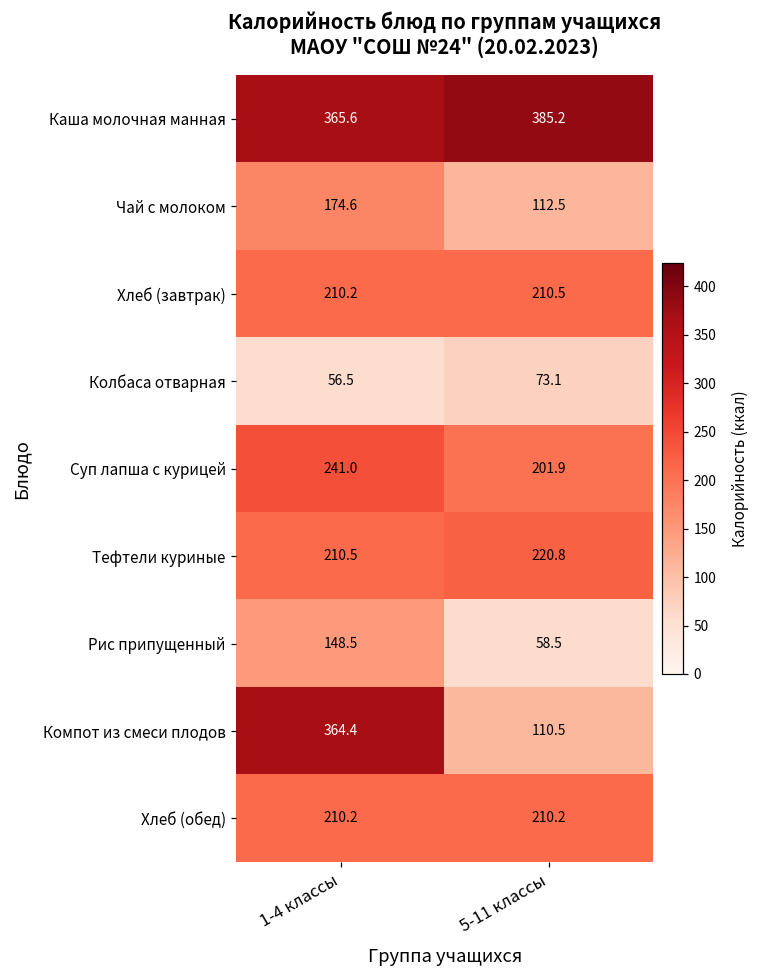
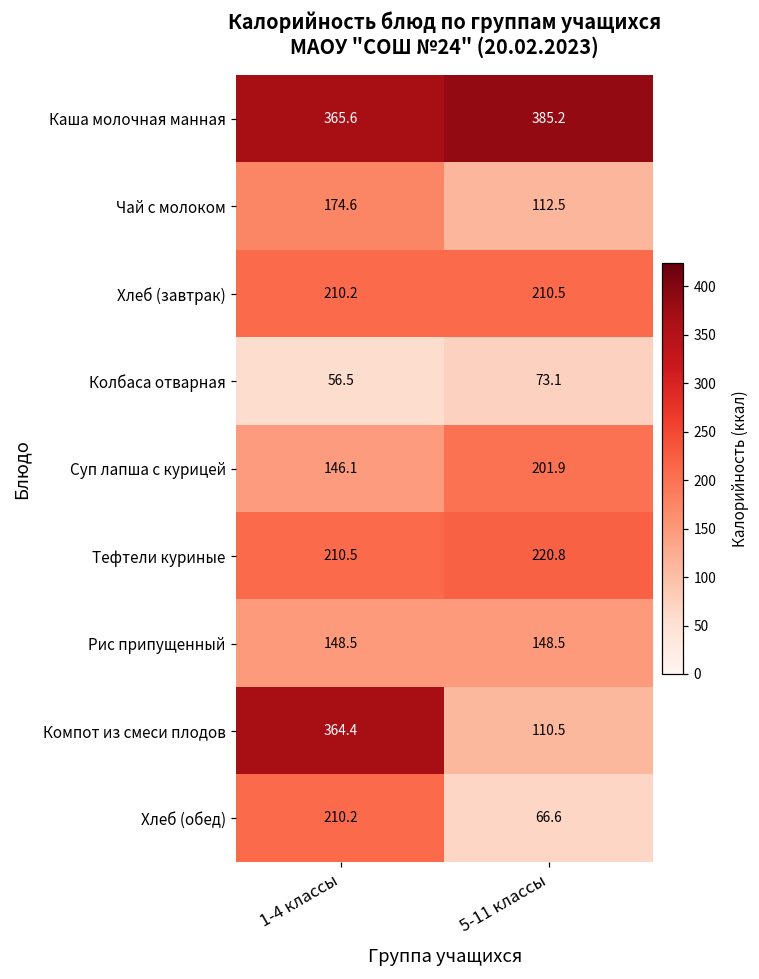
Суп лапша с курицей, 1-4 классы: 241.0 -> 146.1
Рис припущенный, 5-11 классы: 58.5 -> 148.5
Хлеб (обед), 5-11 классы: 210.2 -> 66.6
